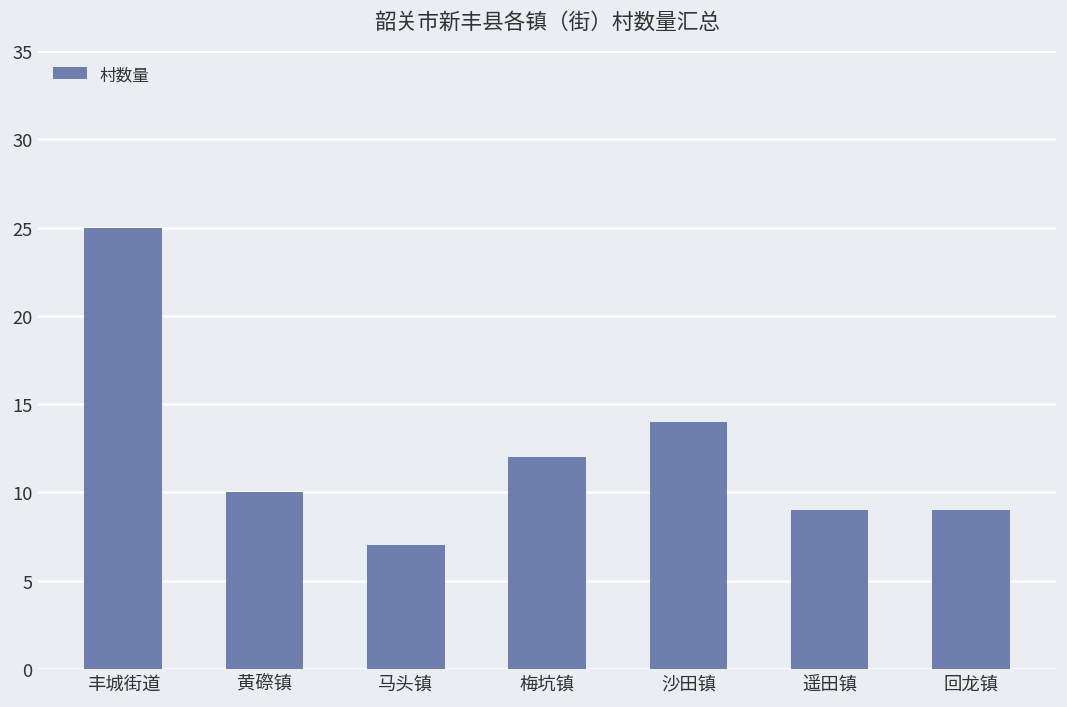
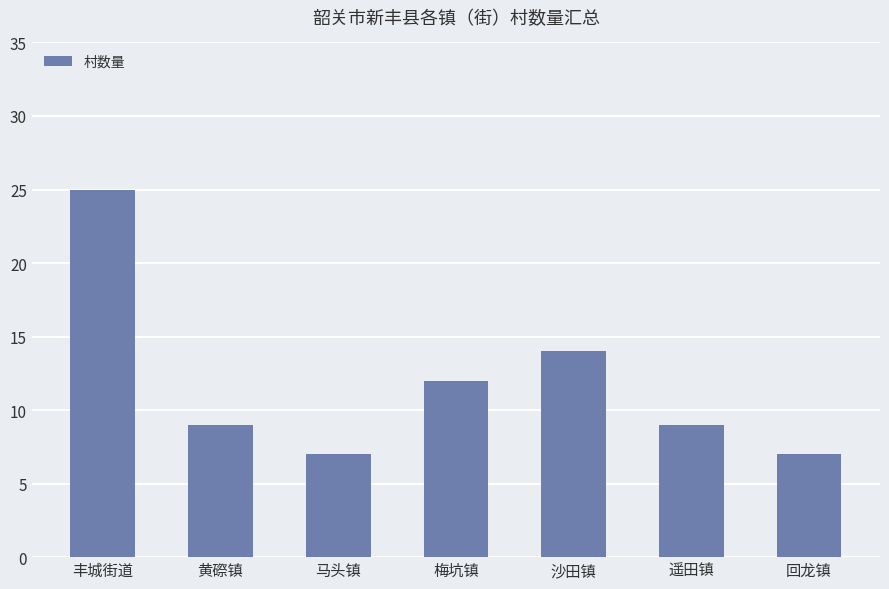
黄磜镇: 10 -> 9
回龙镇: 9 -> 7
